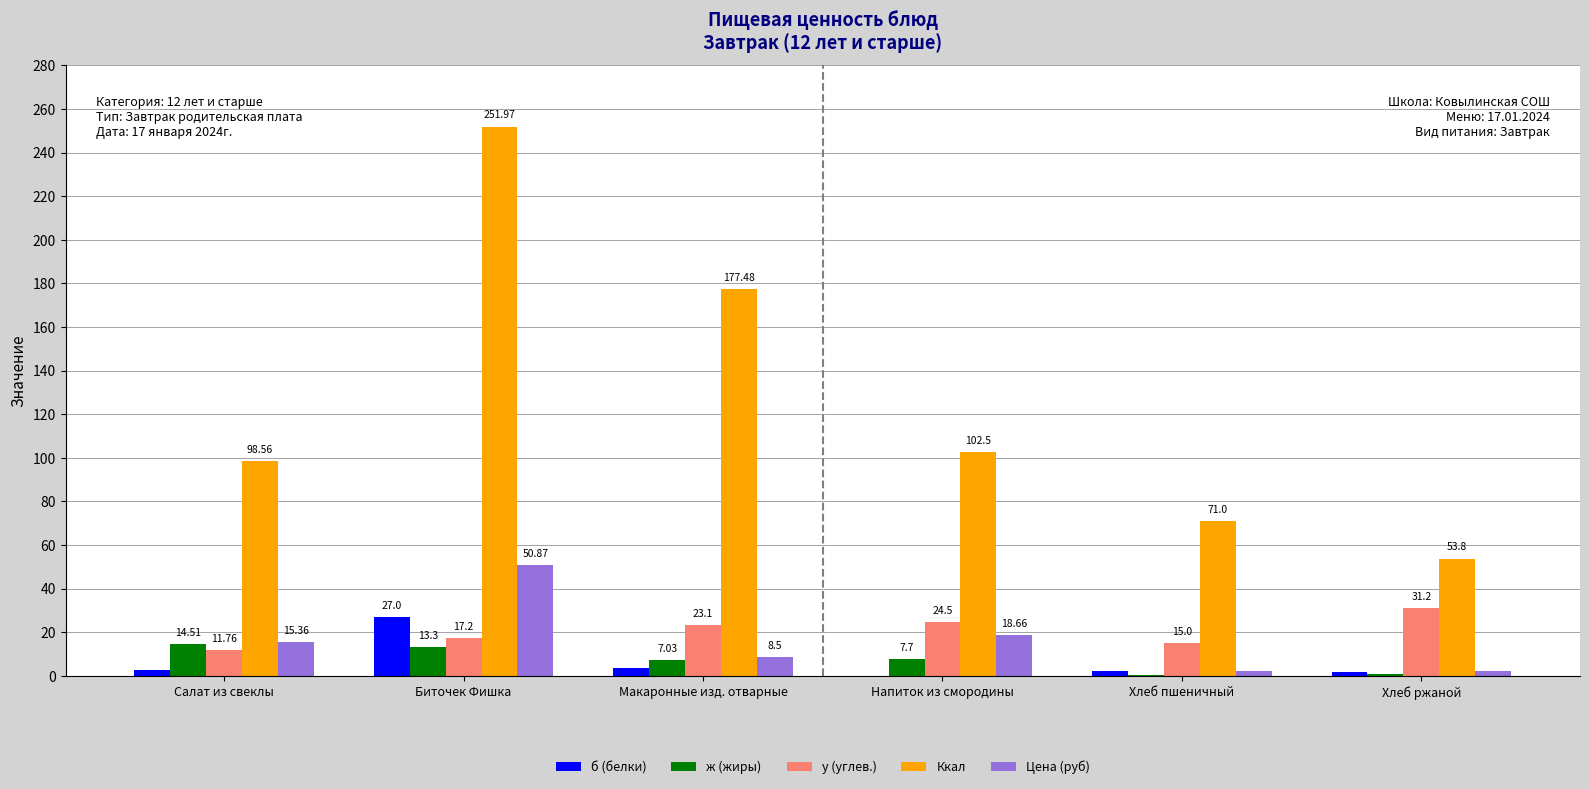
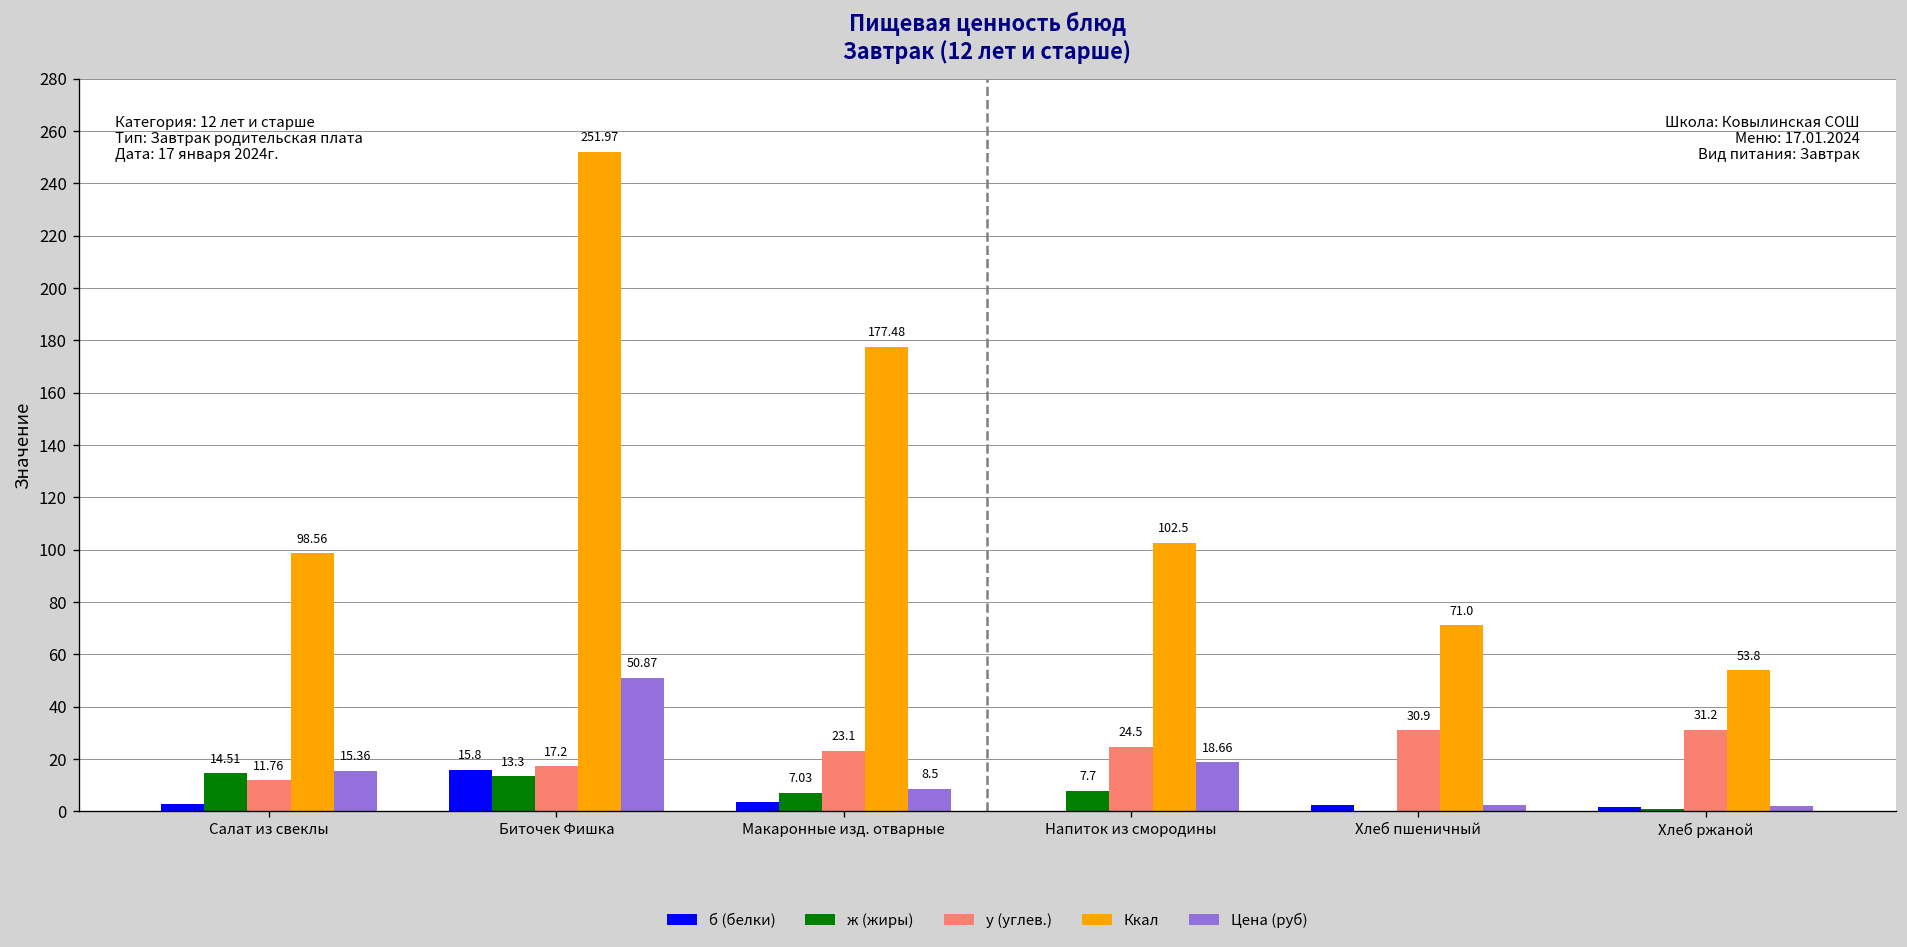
б (белки), Биточек Фишка: 27.0 -> 15.8
у (углев.), Хлеб пшеничный: 15.0 -> 30.9
